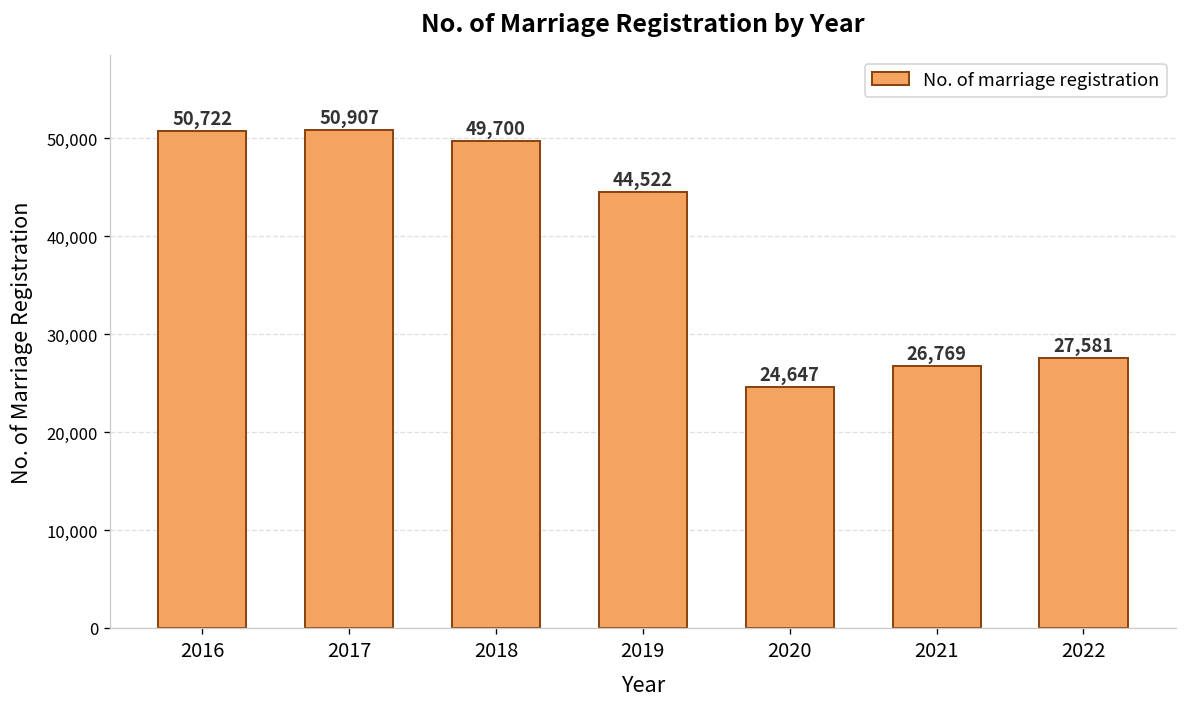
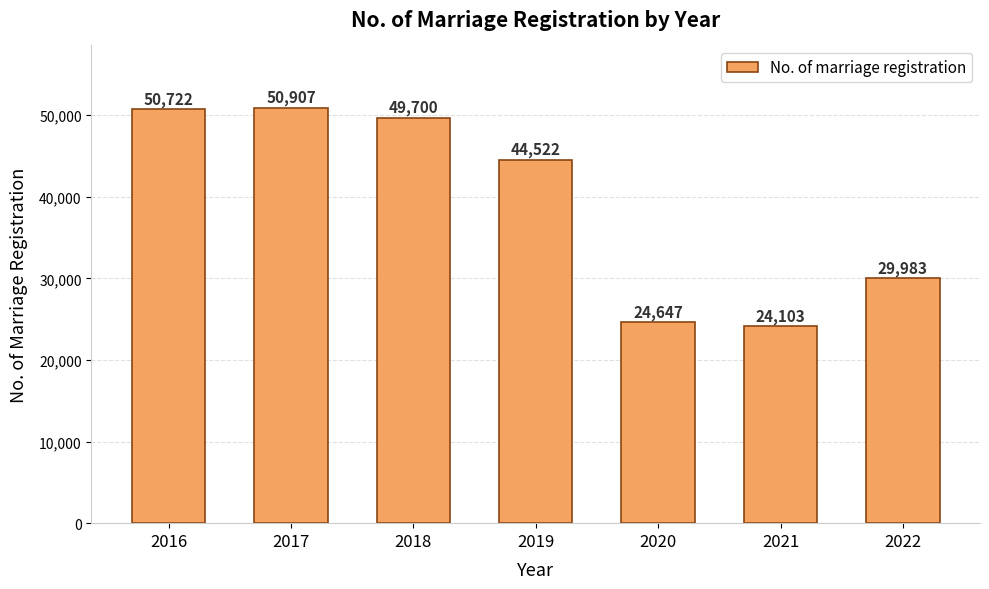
2021: 26,769 -> 24,103
2022: 27,581 -> 29,983
